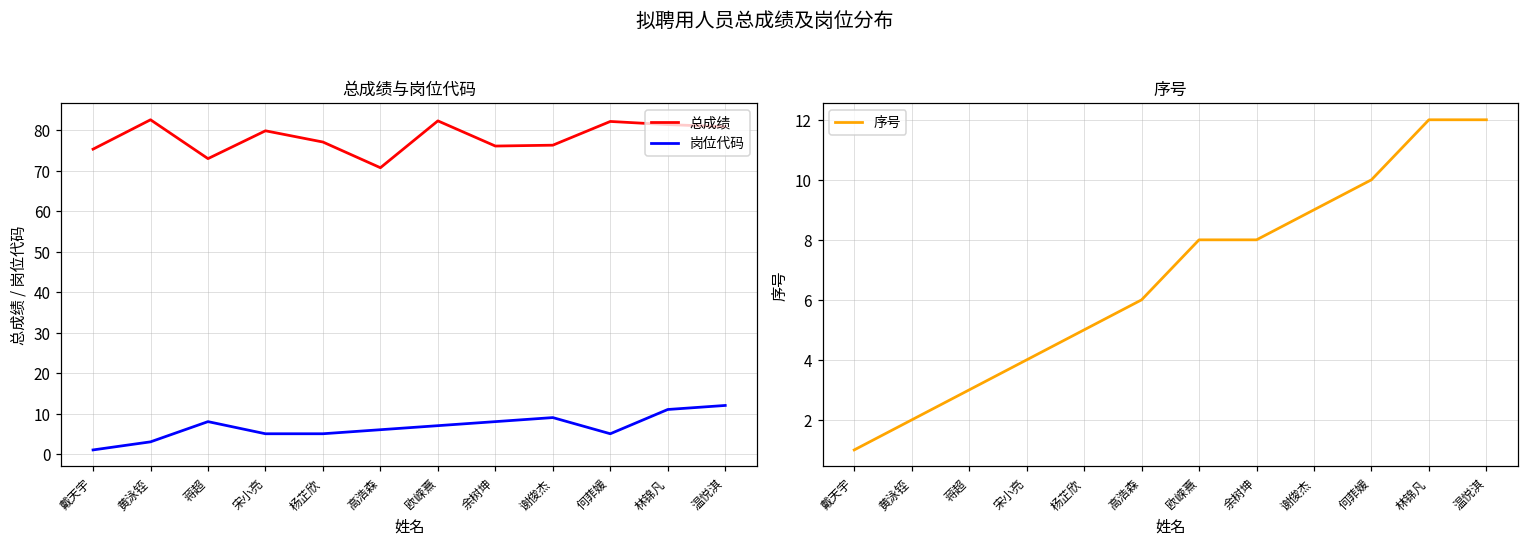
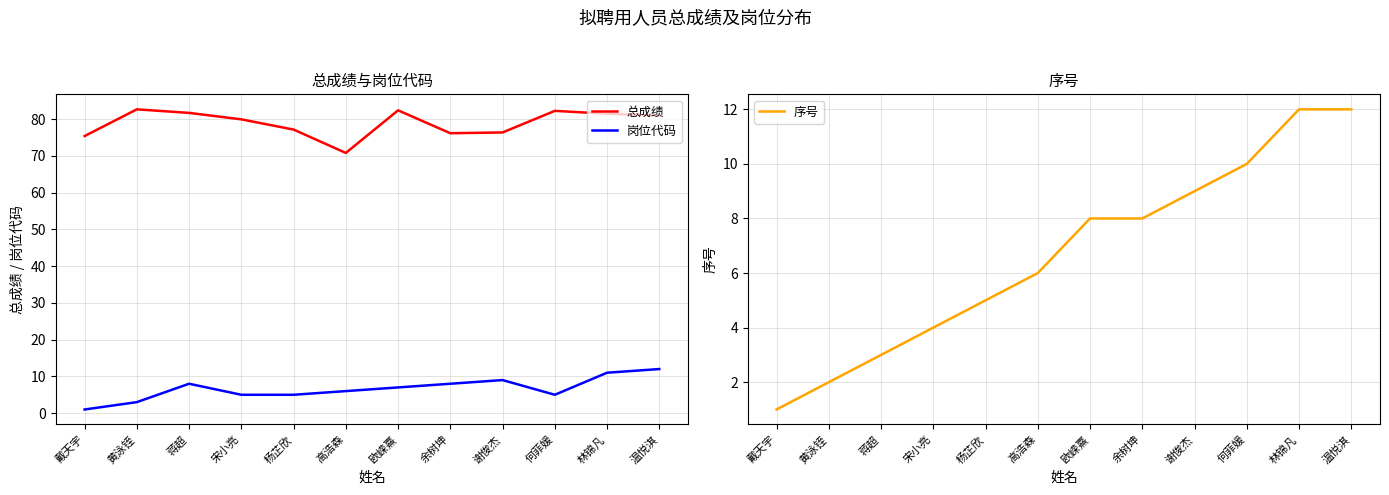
总成绩与岗位代码, 总成绩, 蒋超: 73 -> 82
